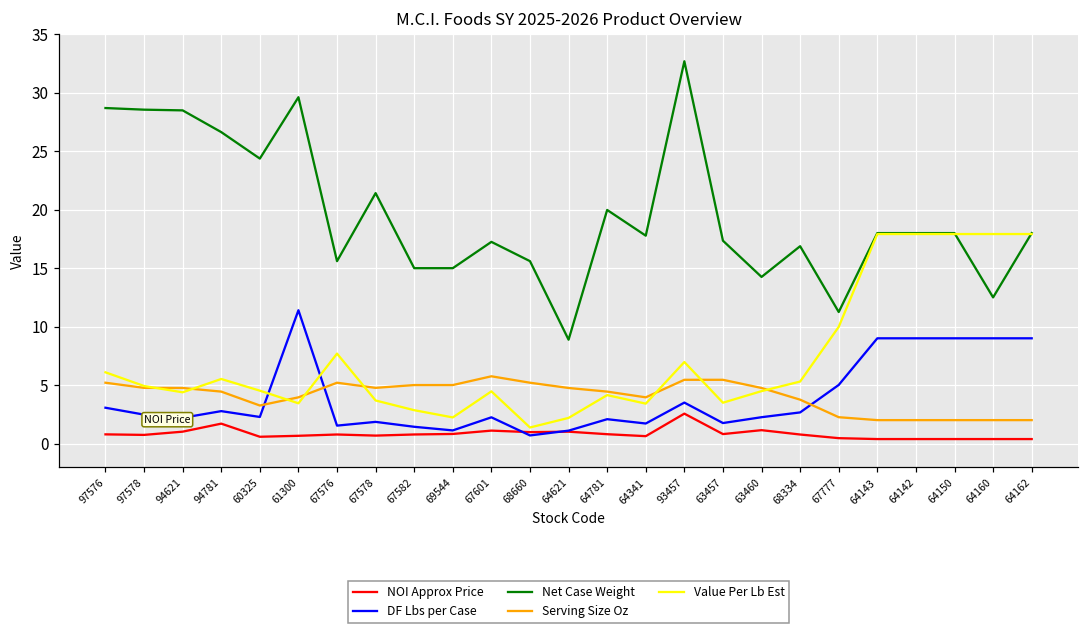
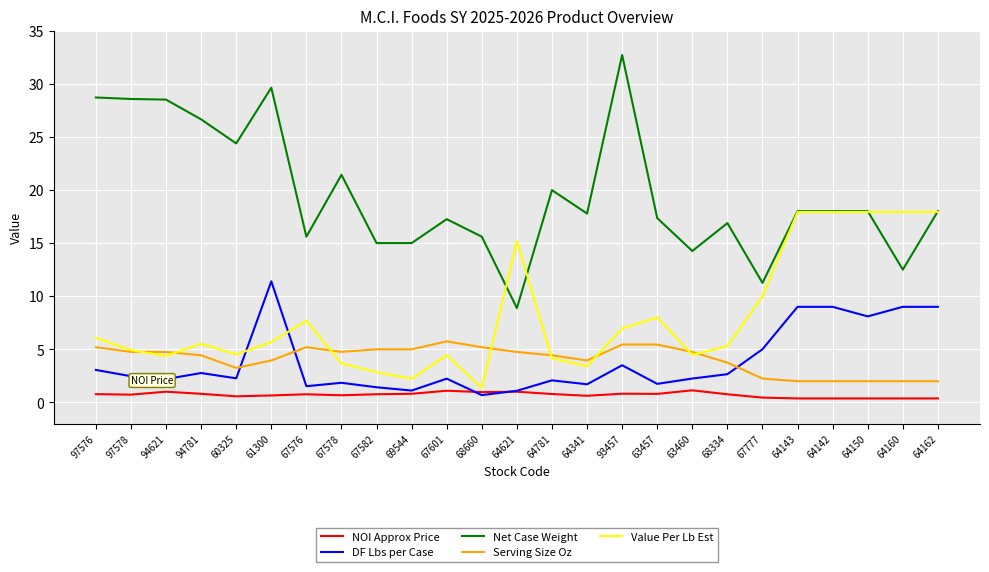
NOI Approx Price, 94781: 1.7 -> 0.8
Value Per Lb Est, 61300: 3.4 -> 5.7
Value Per Lb Est, 64621: 2.2 -> 15.2
NOI Approx Price, 93457: 2.6 -> 0.8
Value Per Lb Est, 63457: 3.5 -> 8.0
DF Lbs per Case, 64150: 9.0 -> 8.1
